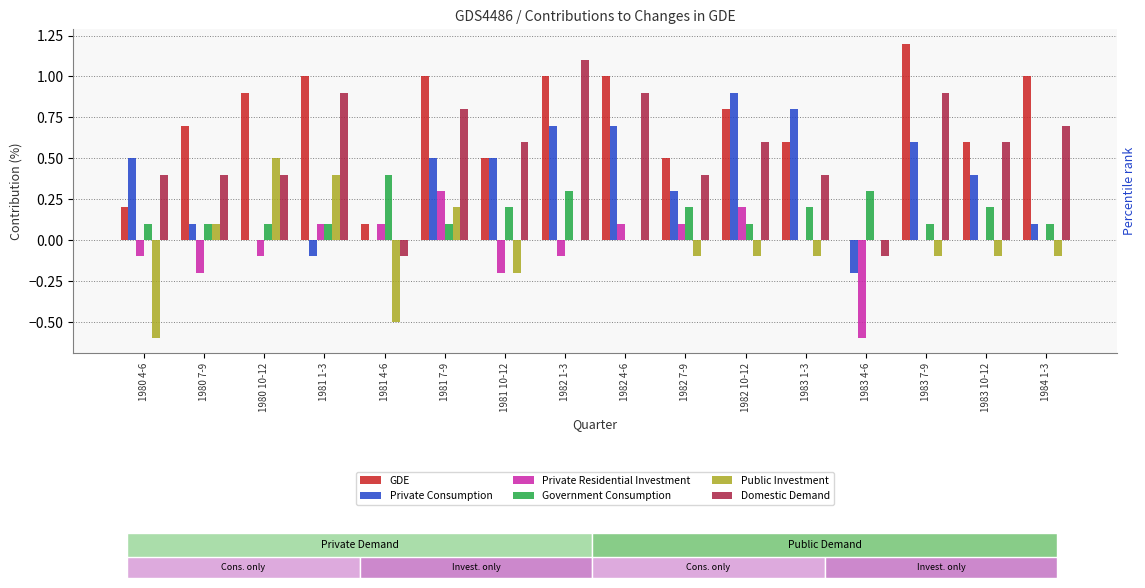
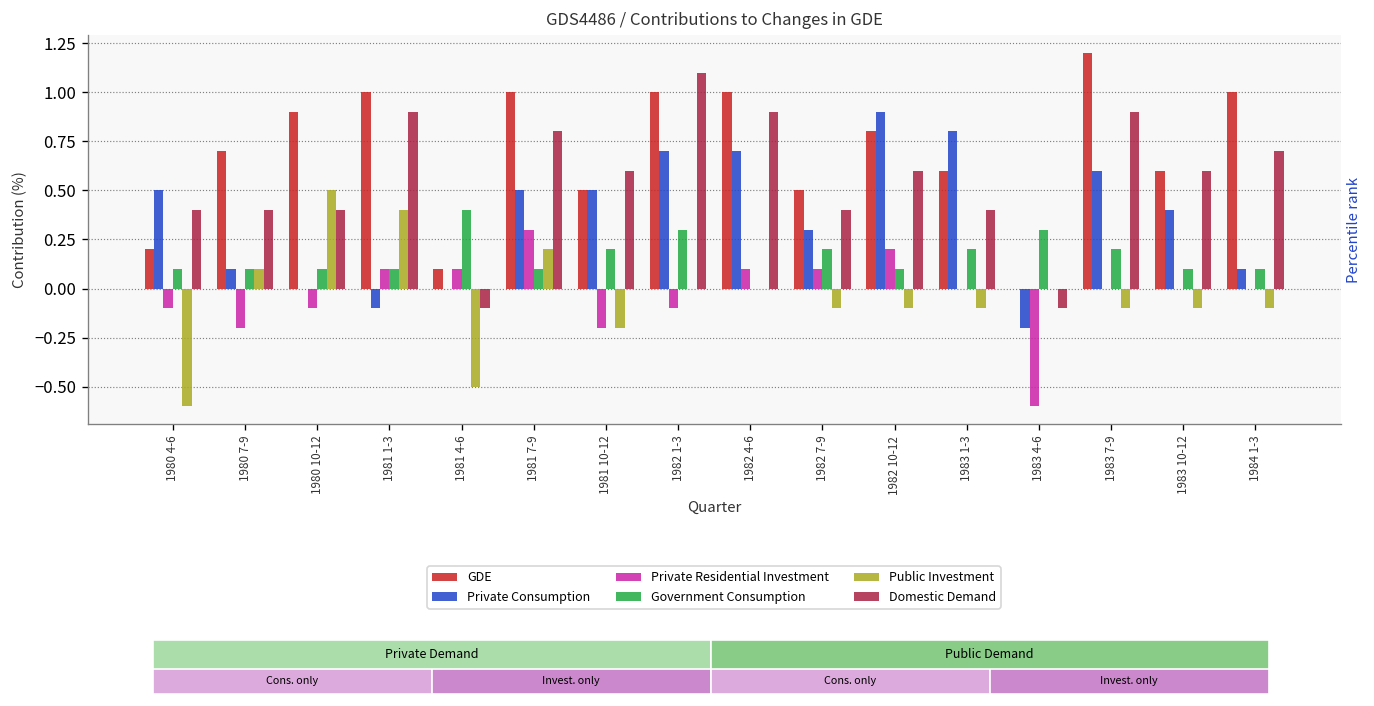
Government Consumption, 1983 7-9: 0.1 -> 0.2
Government Consumption, 1983 10-12: 0.2 -> 0.1
